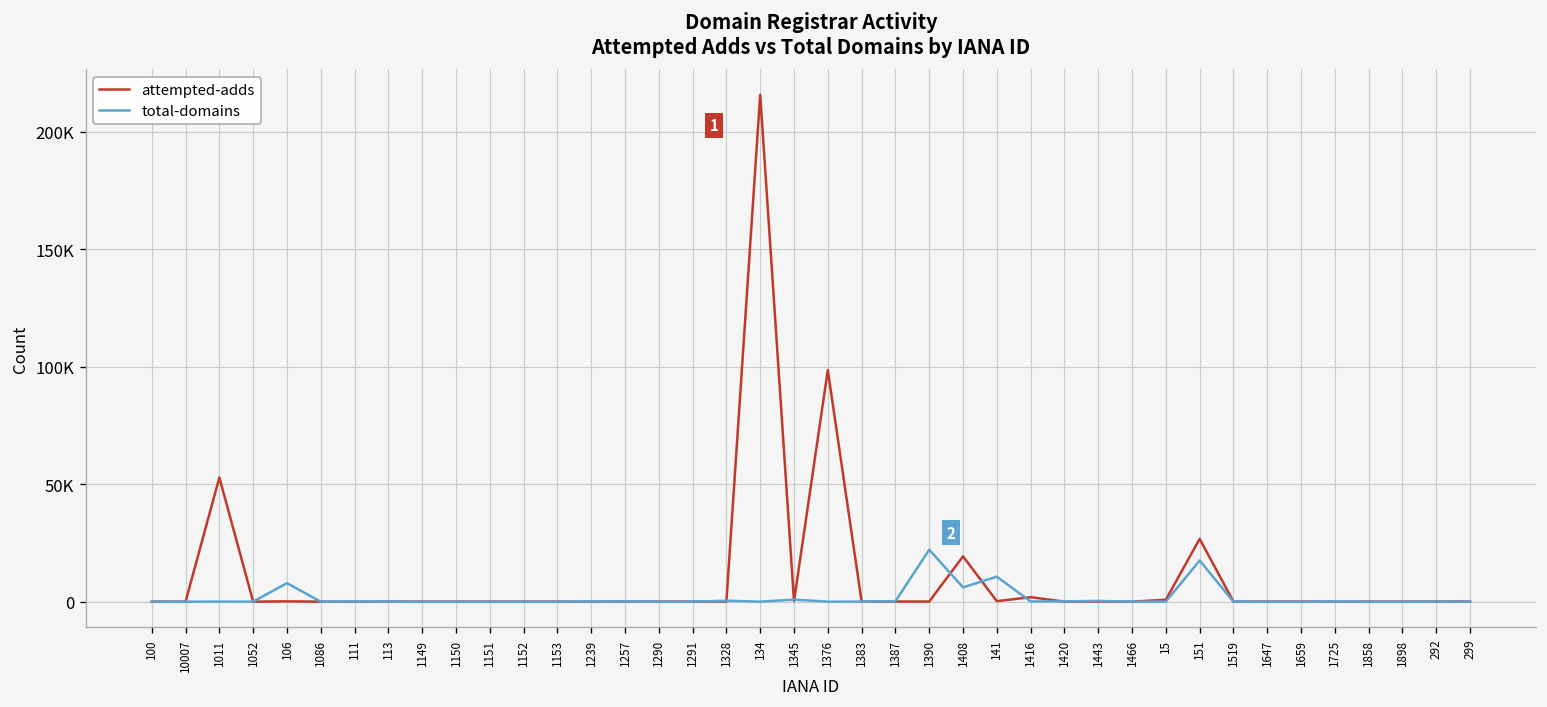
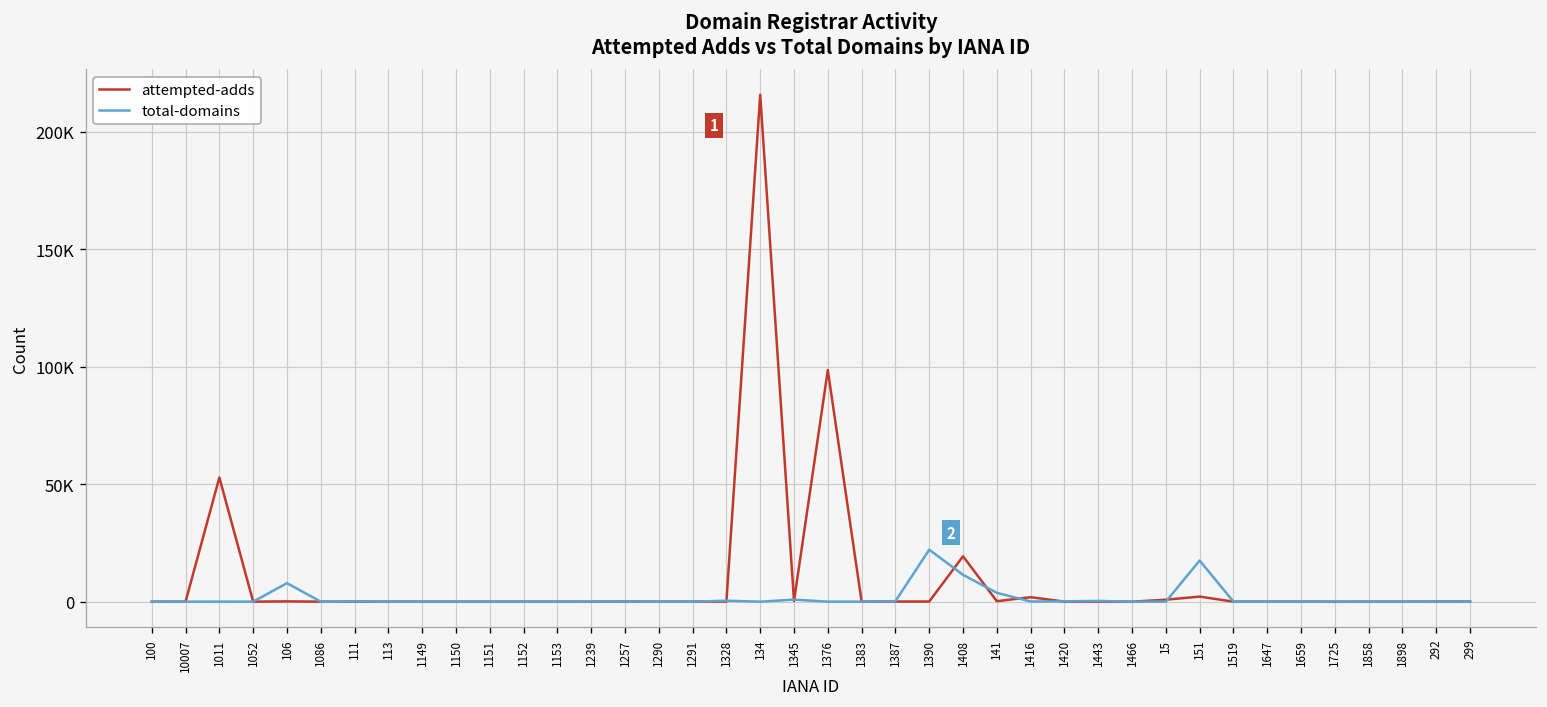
total-domains, 1408: 6000 -> 11000
total-domains, 141: 11000 -> 4000
attempted-adds, 151: 27000 -> 2000
